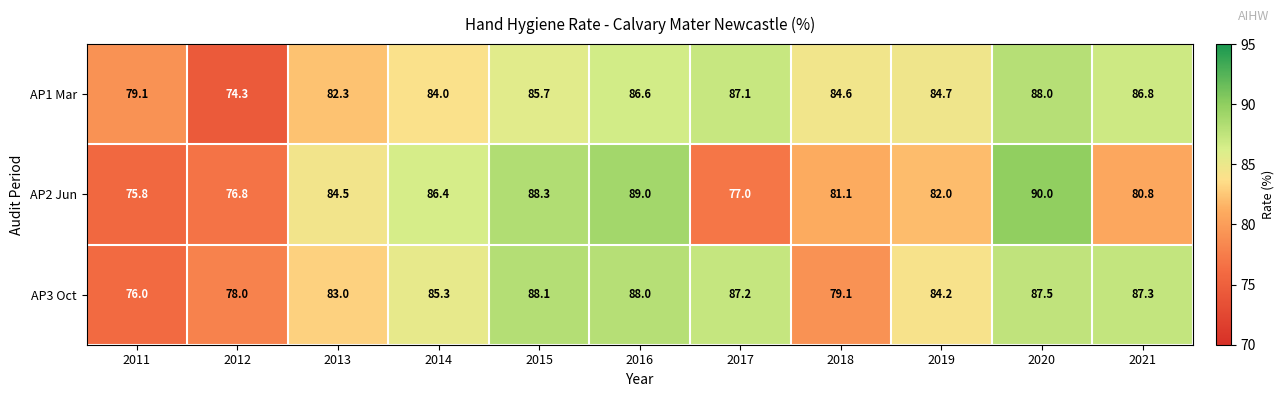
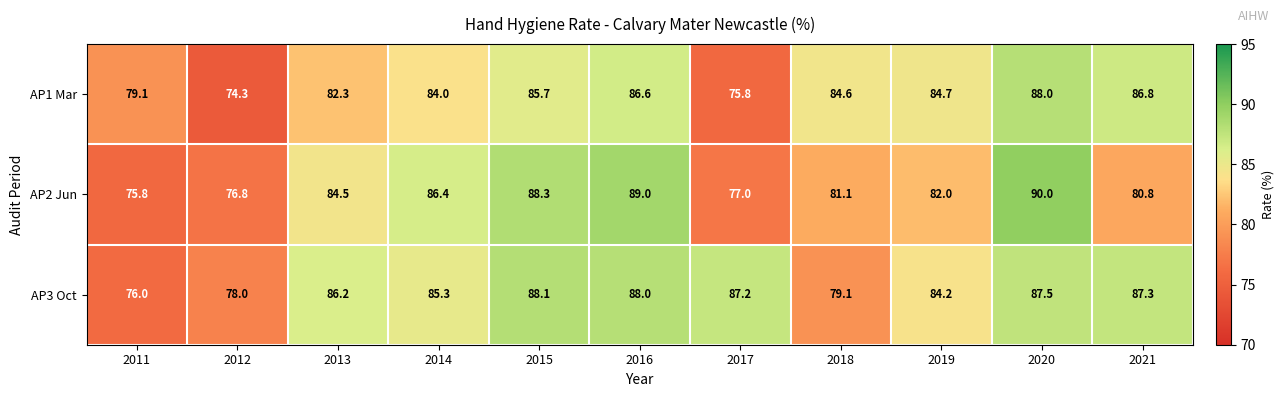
AP1 Mar, 2017: 87.1 -> 75.8
AP3 Oct, 2013: 83.0 -> 86.2
